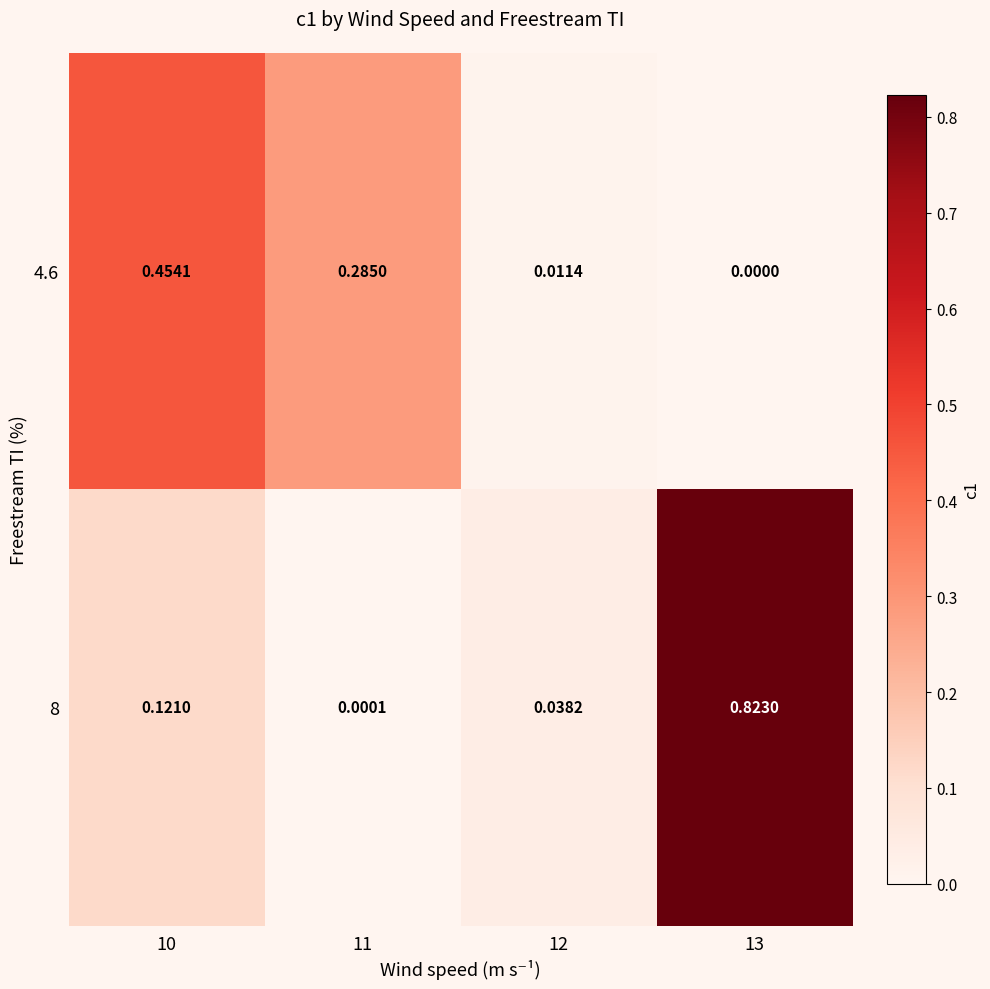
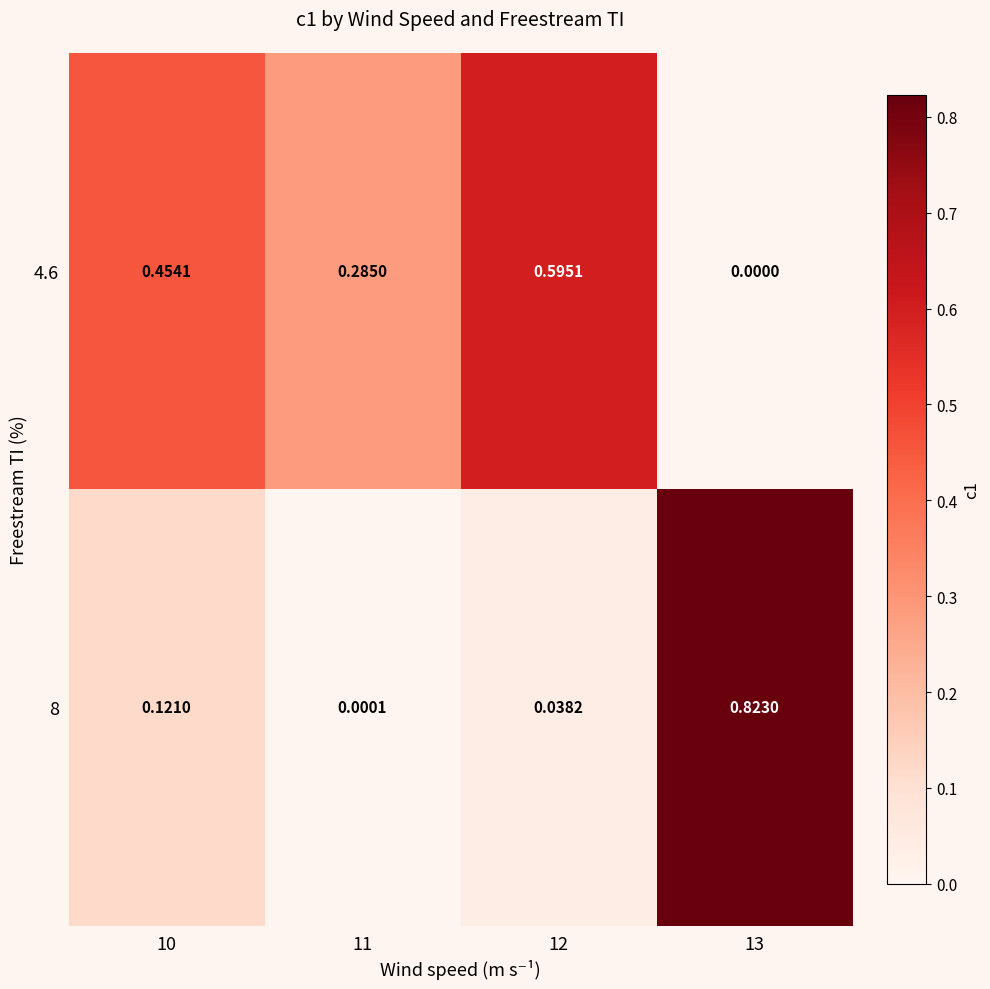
4.6, 12: 0.0114 -> 0.5951
